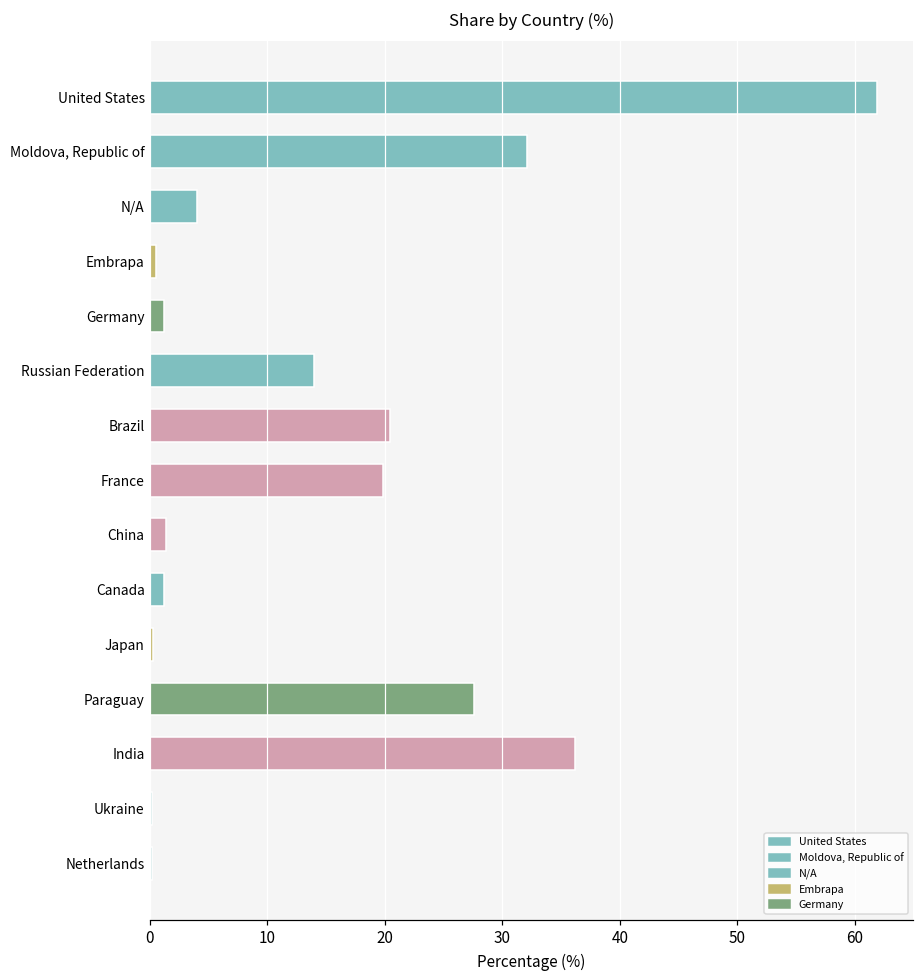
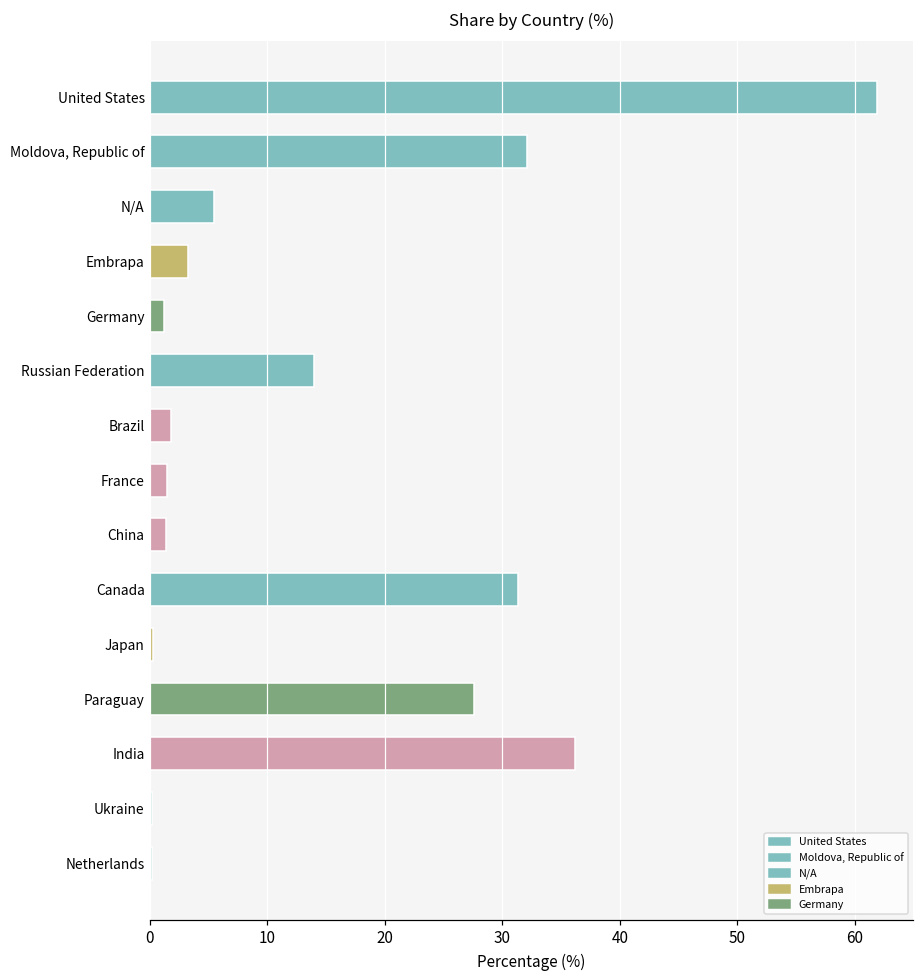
N/A: 4.0 -> 5.5
Embrapa: 0.5 -> 3.3
Brazil: 20.5 -> 1.8
France: 19.9 -> 1.5
Canada: 1.2 -> 31.3
